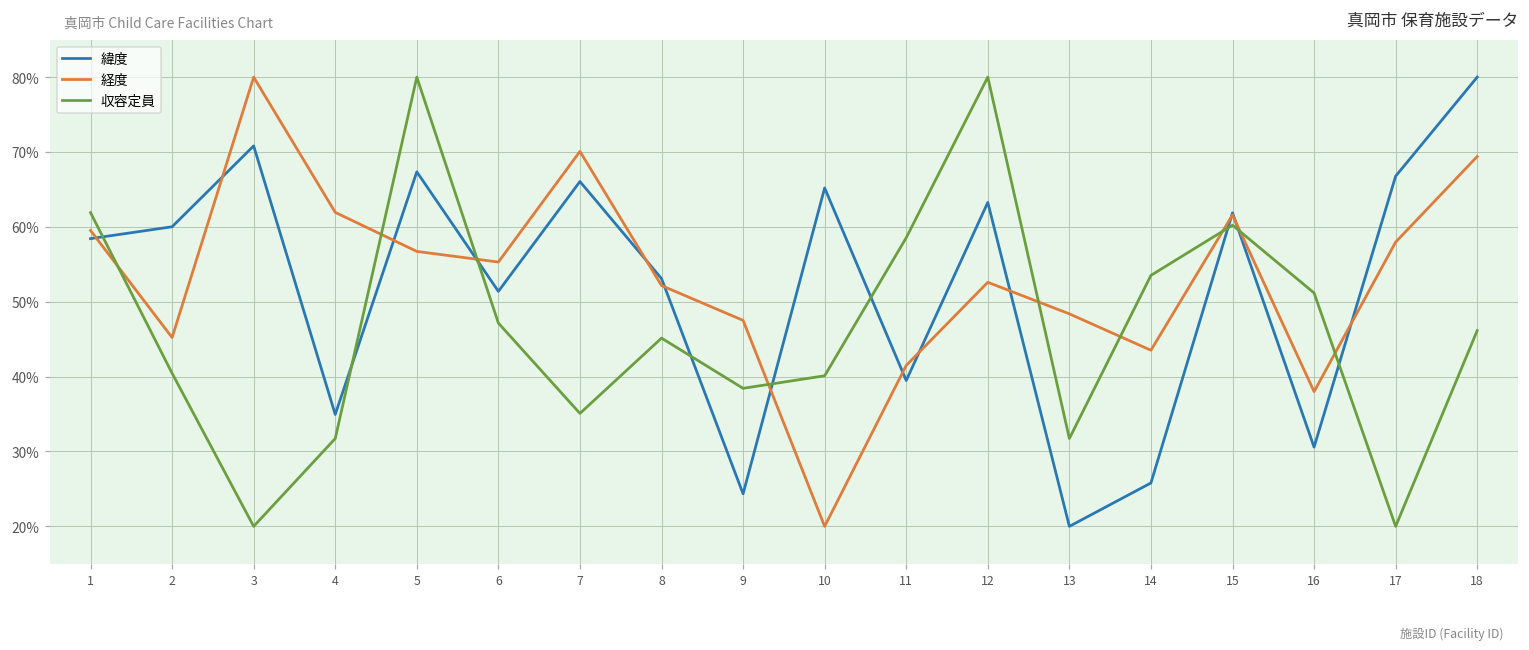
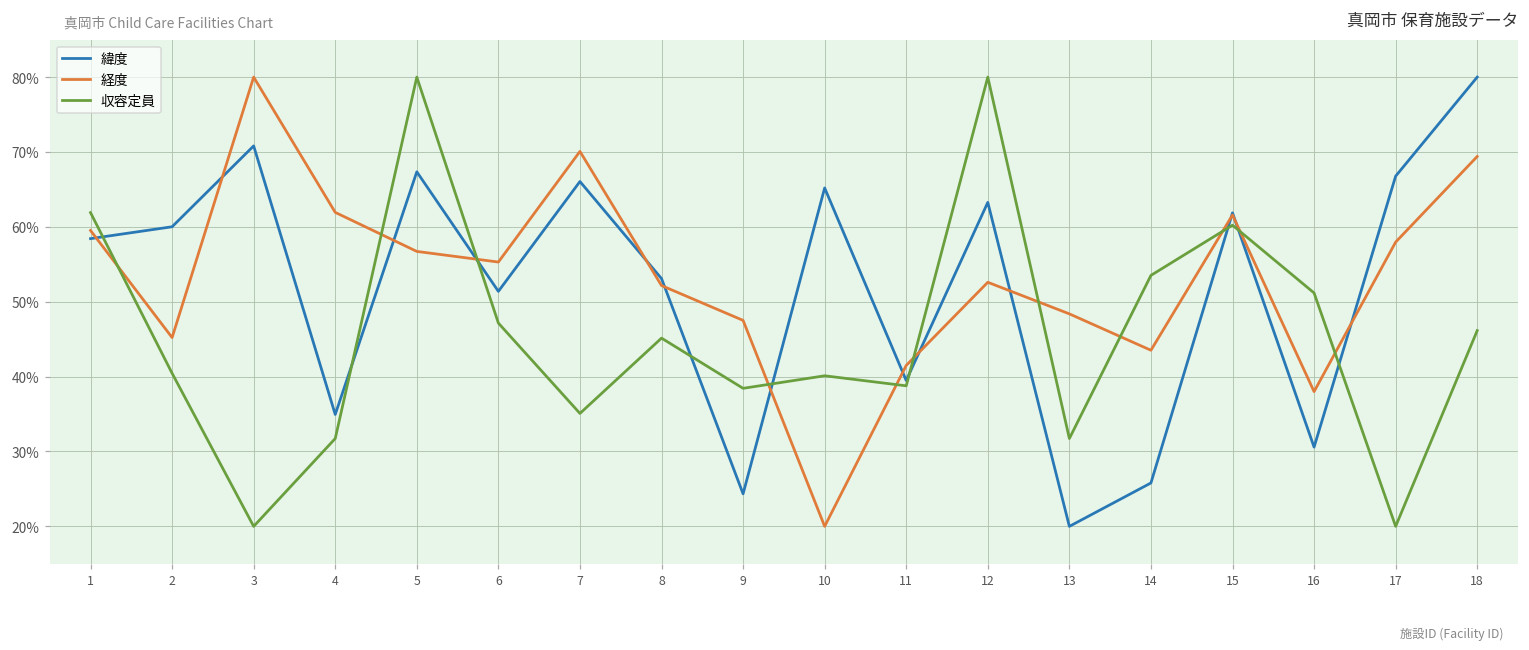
収容定員, 11: 59% -> 39%
